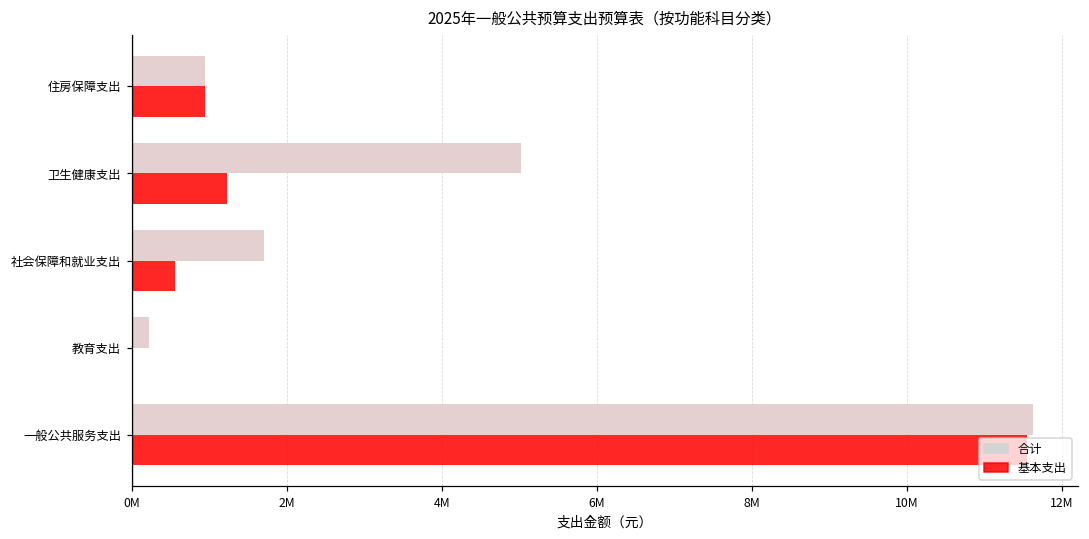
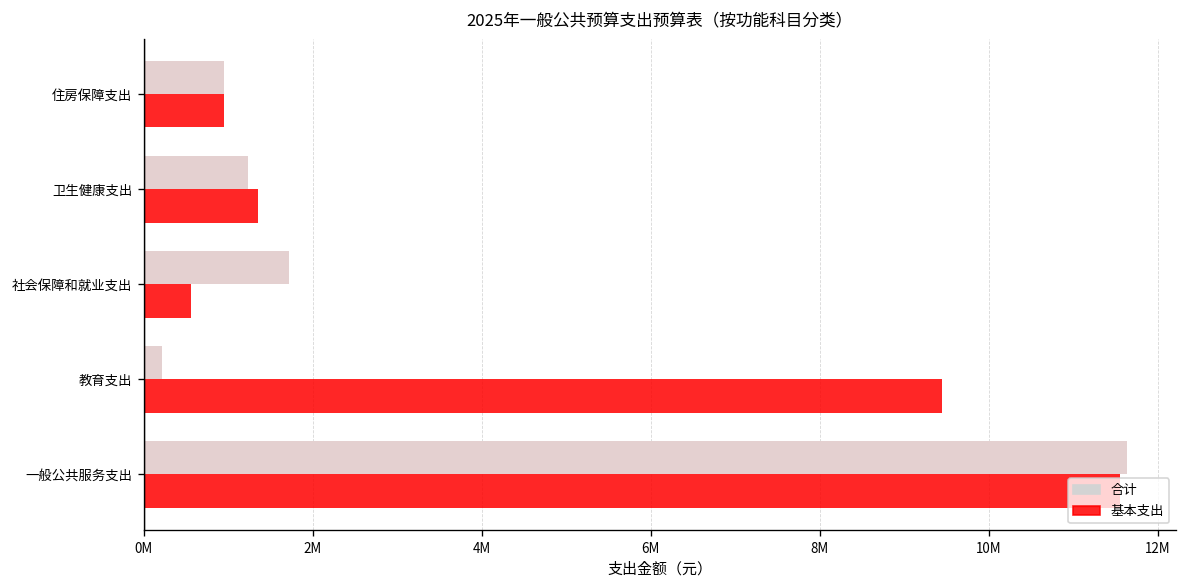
合计, 卫生健康支出: 5000000 -> 1200000
基本支出, 卫生健康支出: 1200000 -> 1400000
基本支出, 教育支出: 0 -> 9400000
